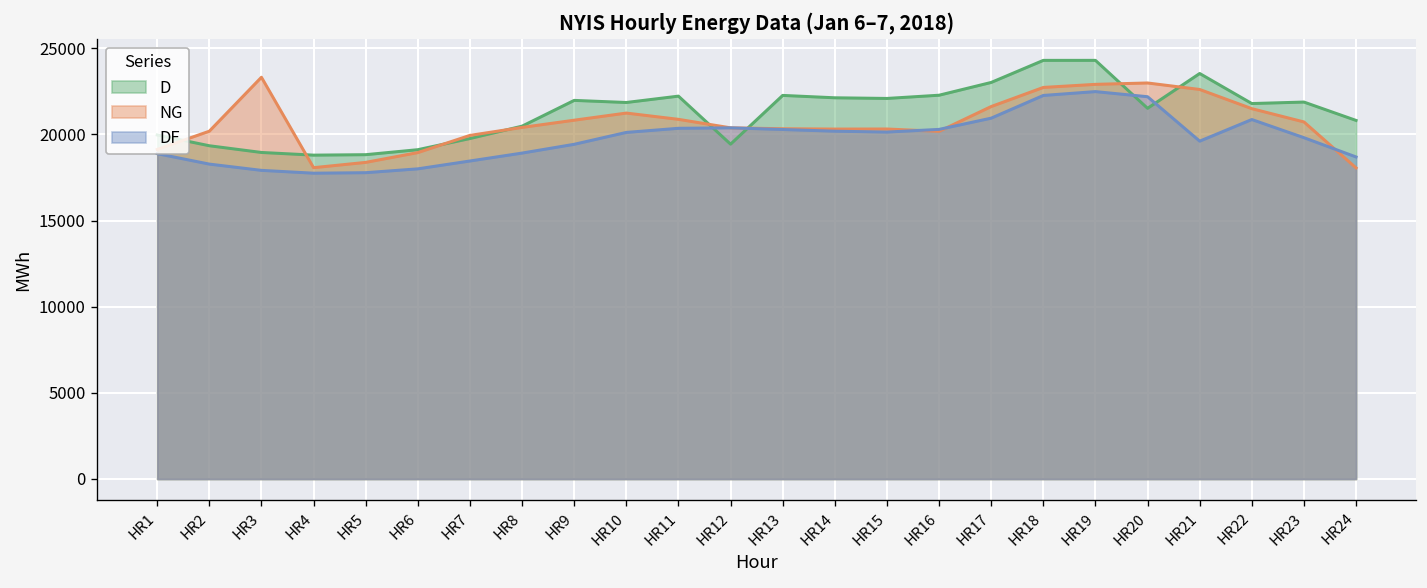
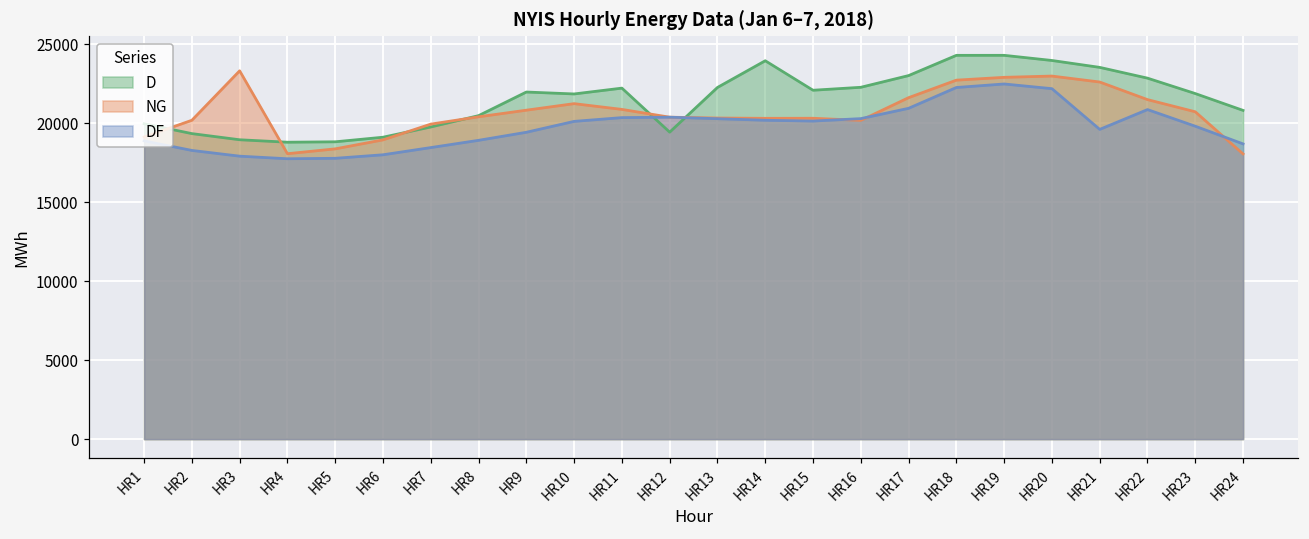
D, HR14: 22100 -> 24000
D, HR20: 21500 -> 24000
D, HR22: 21800 -> 22900
